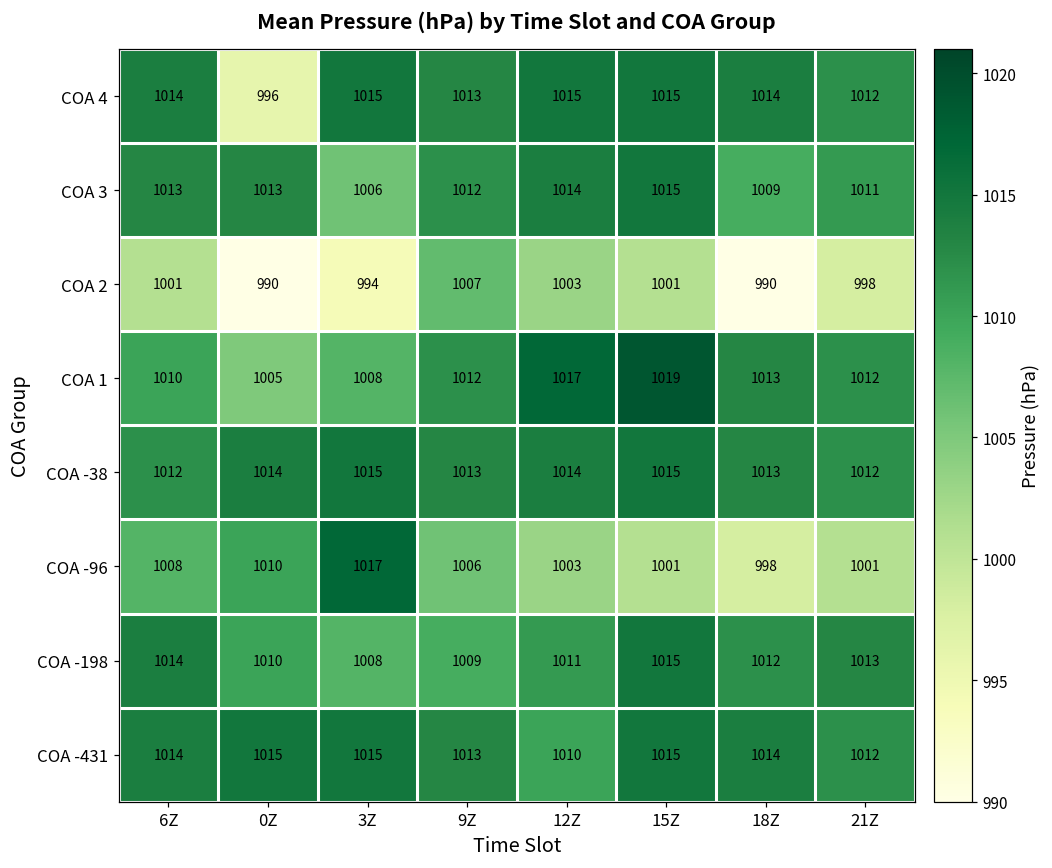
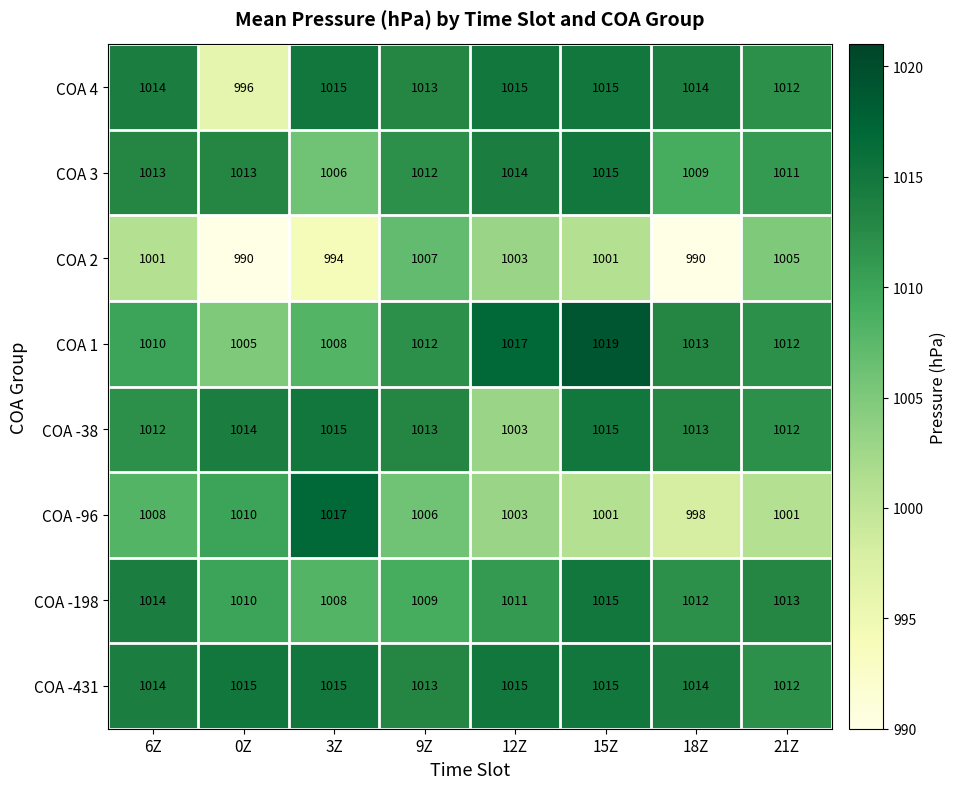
COA 2, 21Z: 998 -> 1005
COA -38, 12Z: 1014 -> 1003
COA -431, 12Z: 1010 -> 1015
